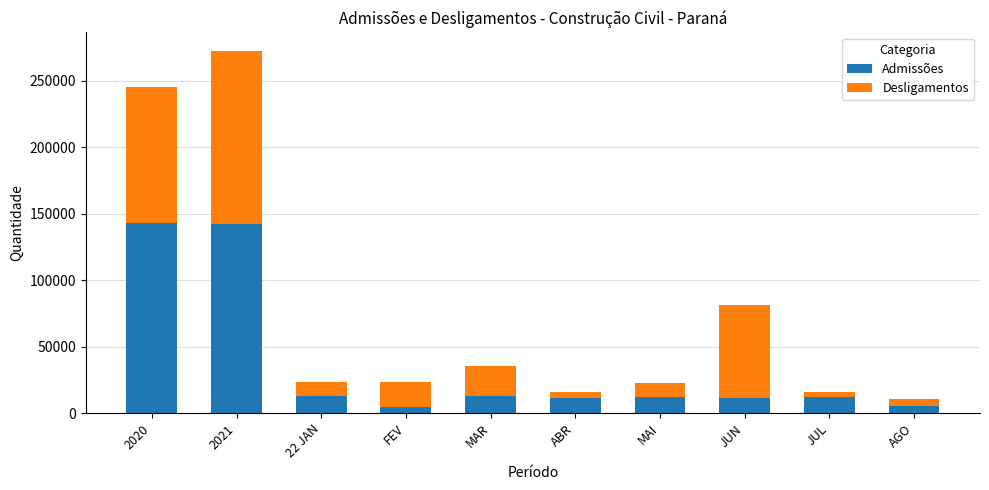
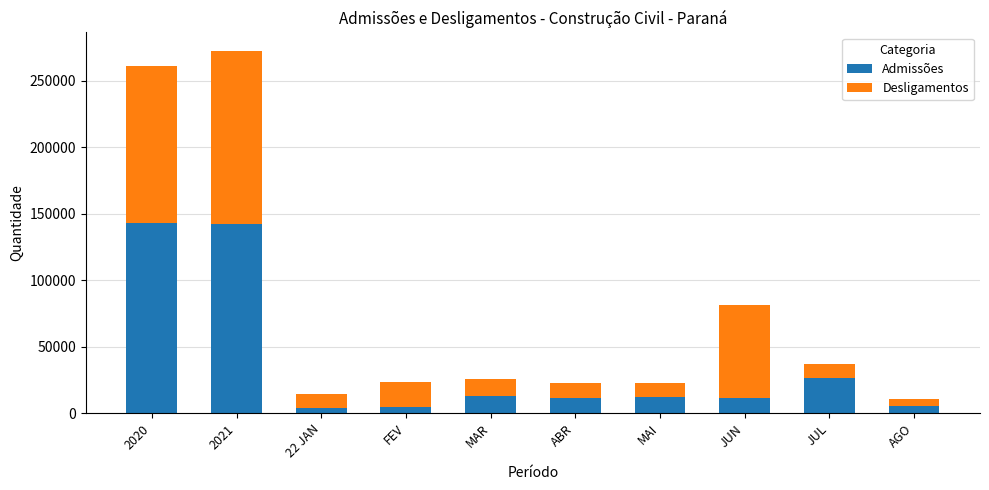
Desligamentos, 2020: 103000 -> 119000
Admissões, 22 JAN: 13000 -> 4000
Desligamentos, MAR: 23000 -> 13000
Desligamentos, ABR: 5000 -> 11000
Admissões, JUL: 12000 -> 26000
Desligamentos, JUL: 4000 -> 11000
